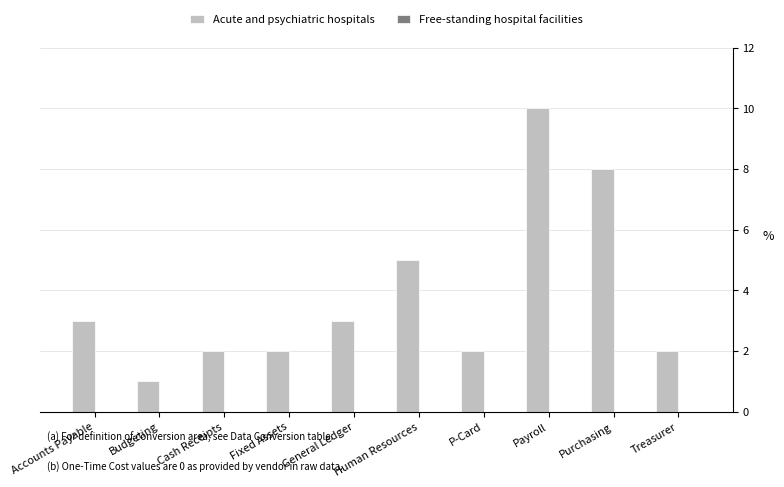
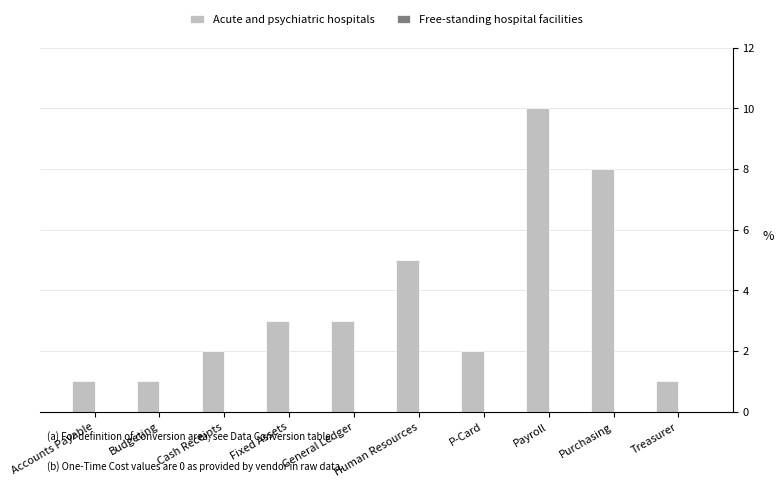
Acute and psychiatric hospitals, Accounts Payable: 3 -> 1
Acute and psychiatric hospitals, Fixed Assets: 2 -> 3
Acute and psychiatric hospitals, Treasurer: 2 -> 1
